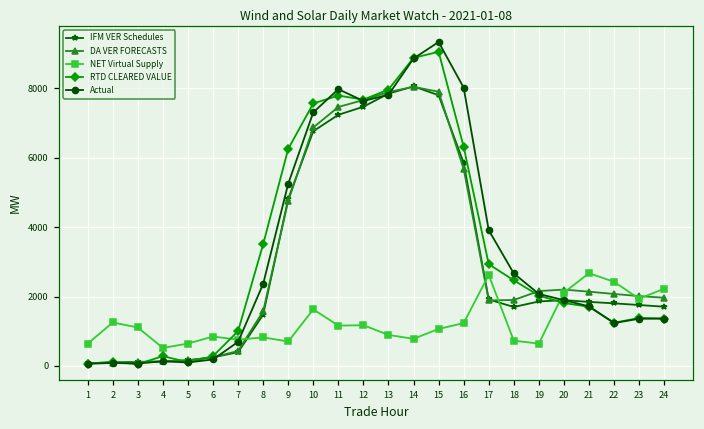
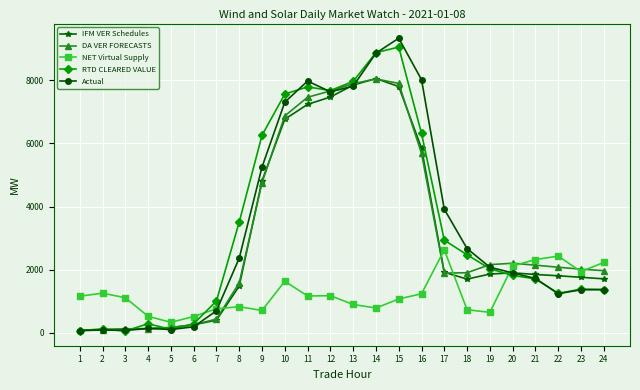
NET Virtual Supply, 1: 600 -> 1200
NET Virtual Supply, 5: 600 -> 300
NET Virtual Supply, 6: 800 -> 500
NET Virtual Supply, 21: 2700 -> 2300
